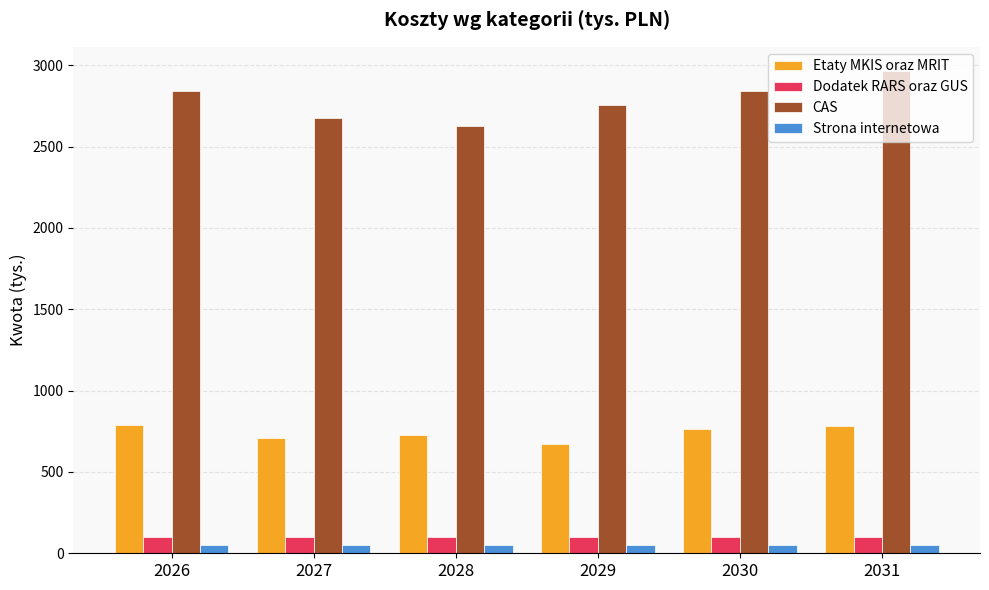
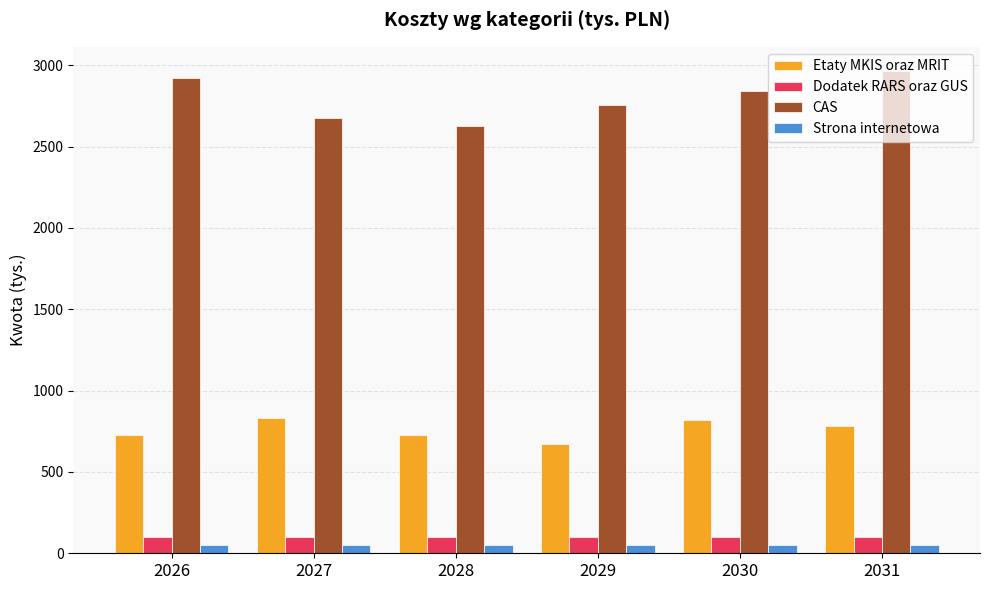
Etaty MKIS oraz MRIT, 2026: 790 -> 720
CAS, 2026: 2840 -> 2920
Etaty MKIS oraz MRIT, 2027: 710 -> 830
Etaty MKIS oraz MRIT, 2030: 760 -> 820
